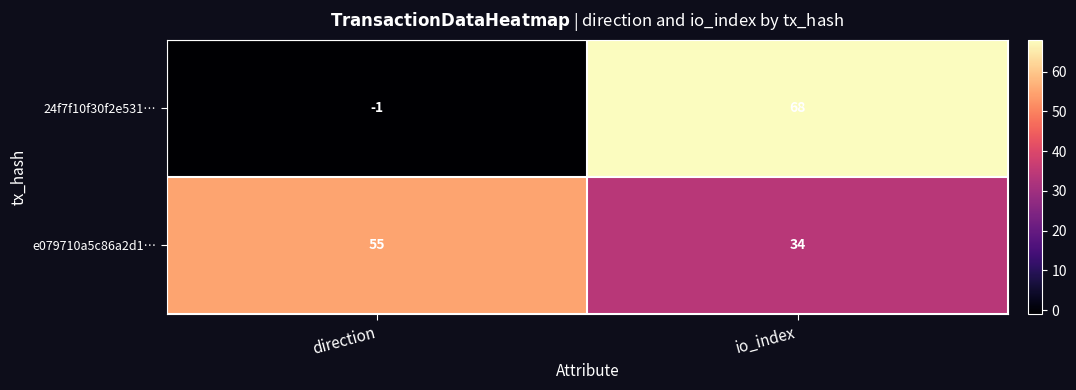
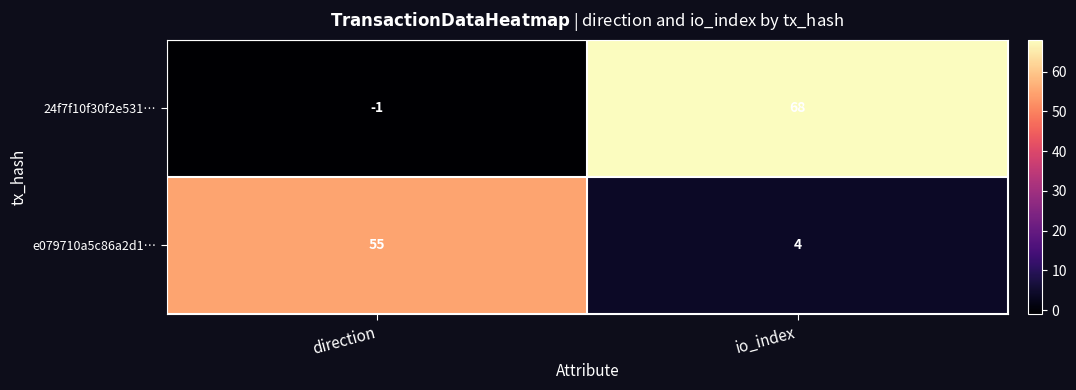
e079710a5c86a2d1…, io_index: 34 -> 4
